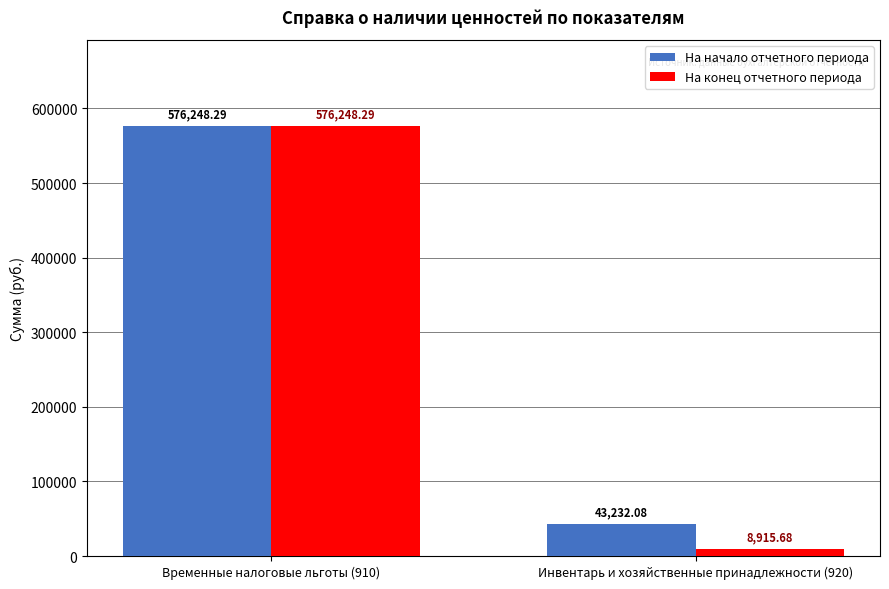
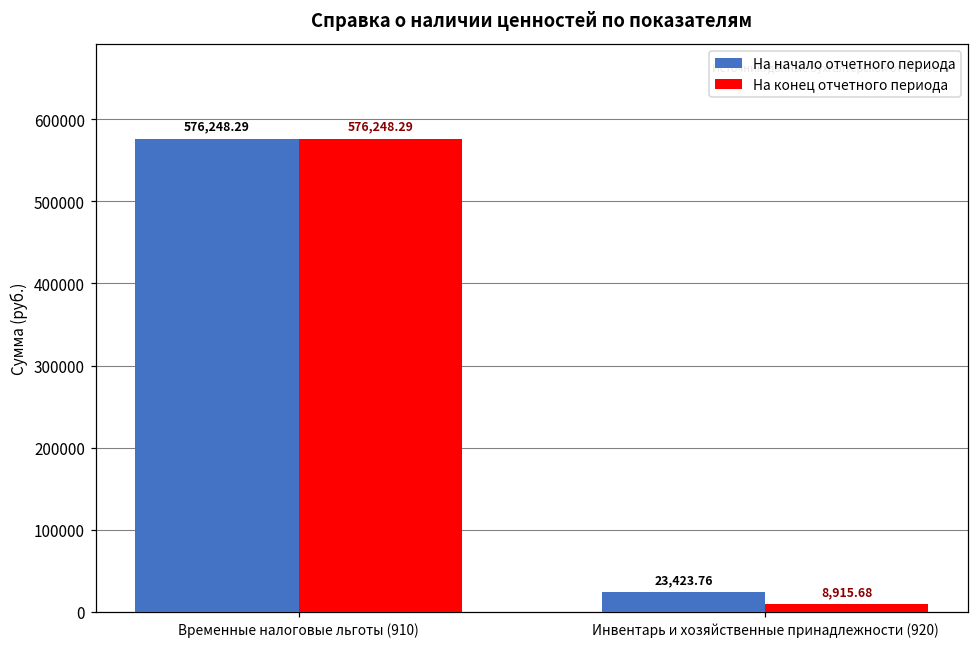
На начало отчетного периода, Инвентарь и хозяйственные принадлежности (920): 43,232.08 -> 23,423.76
